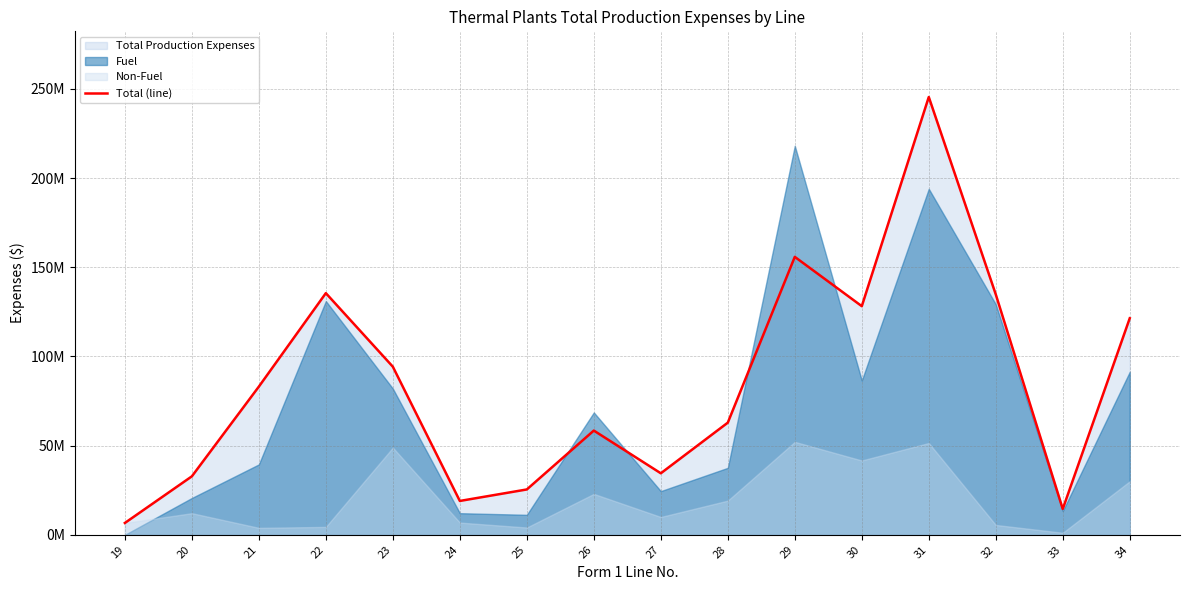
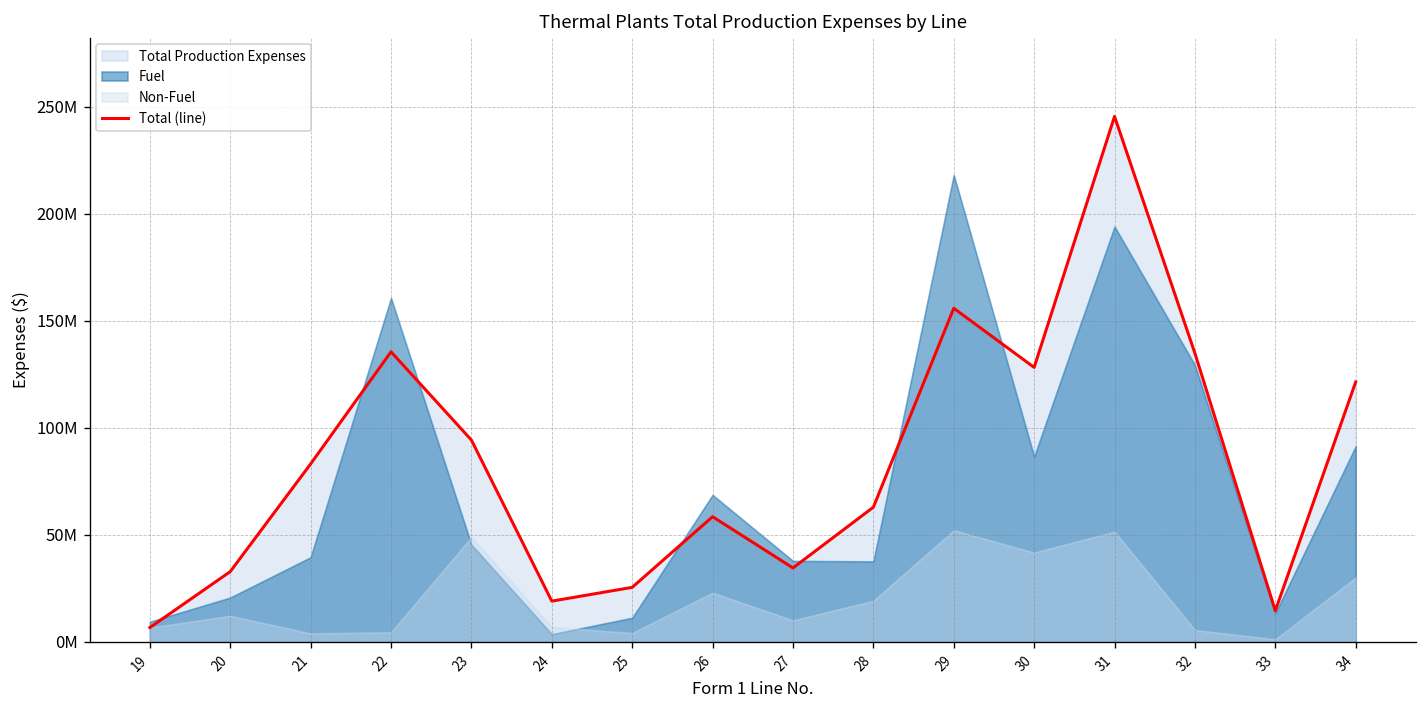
Fuel, 19: 0 -> 9000000
Fuel, 22: 131000000 -> 161000000
Fuel, 23: 82000000 -> 45000000
Fuel, 24: 12000000 -> 4000000
Fuel, 27: 25000000 -> 38000000
